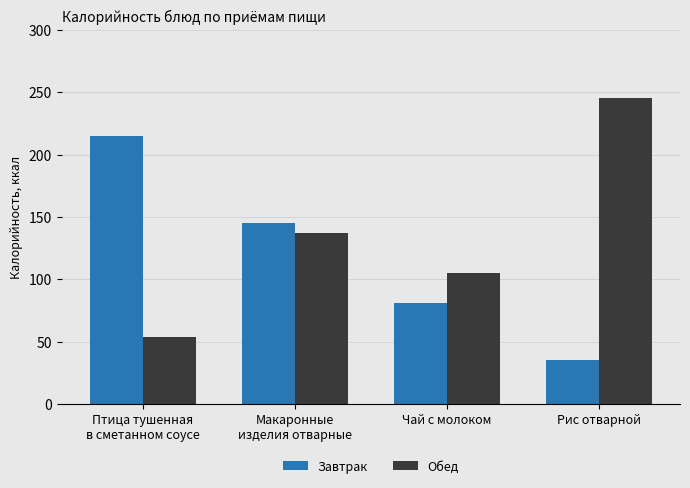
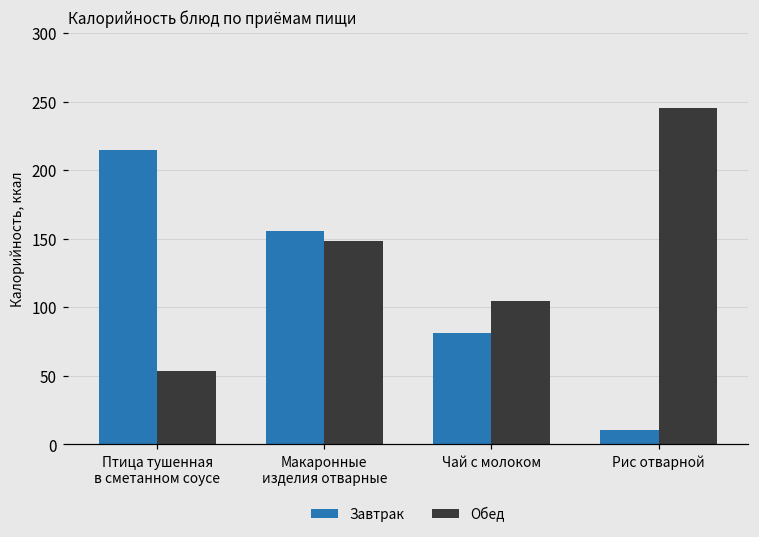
Завтрак, Макаронные изделия отварные: 145 -> 155
Обед, Макаронные изделия отварные: 137 -> 148
Завтрак, Рис отварной: 35 -> 11
